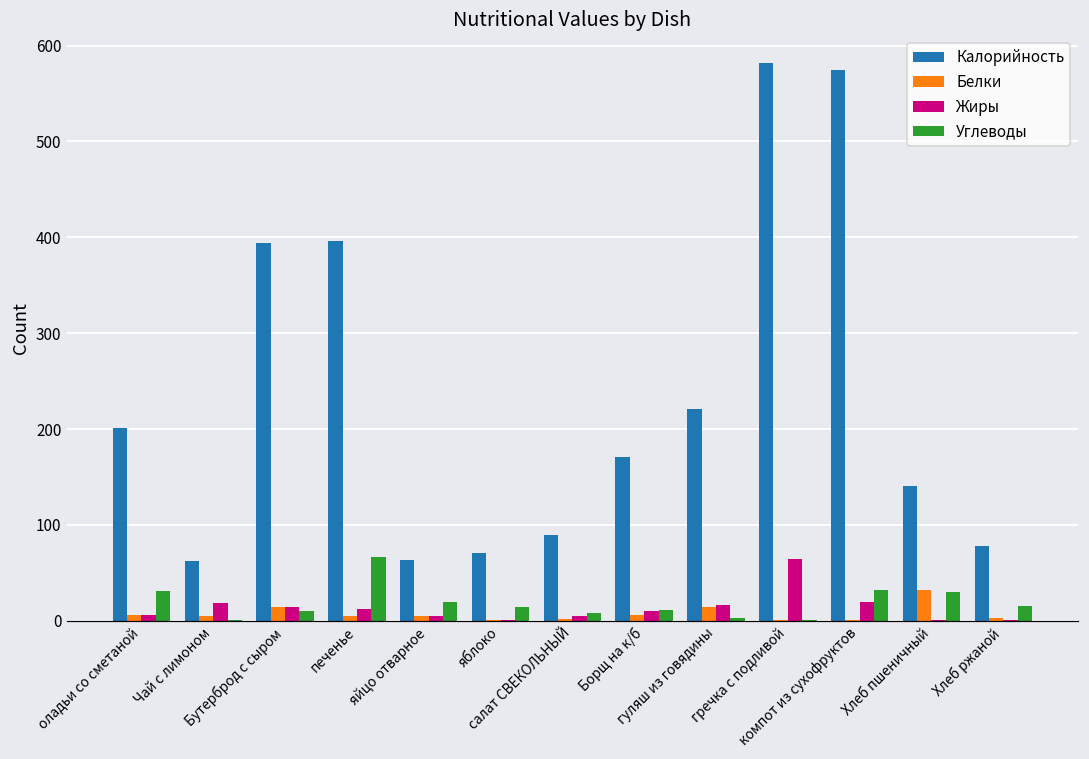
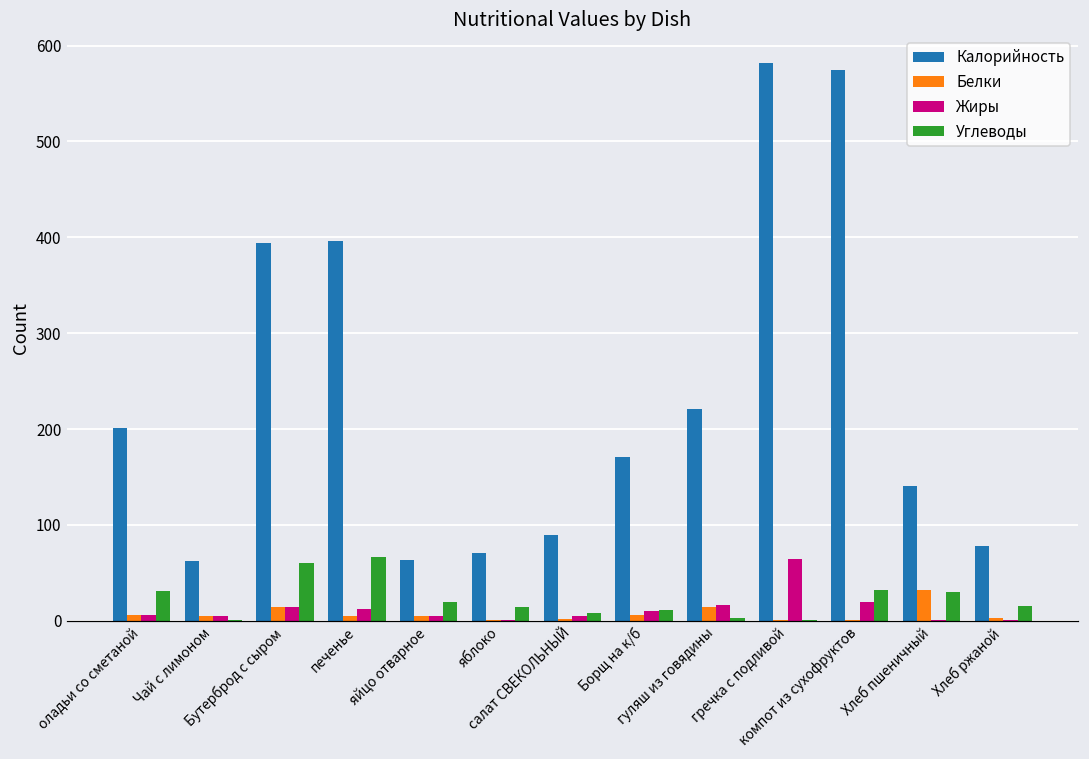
Жиры, Чай с лимоном: 20 -> 10
Углеводы, Бутерброд с сыром: 10 -> 60
